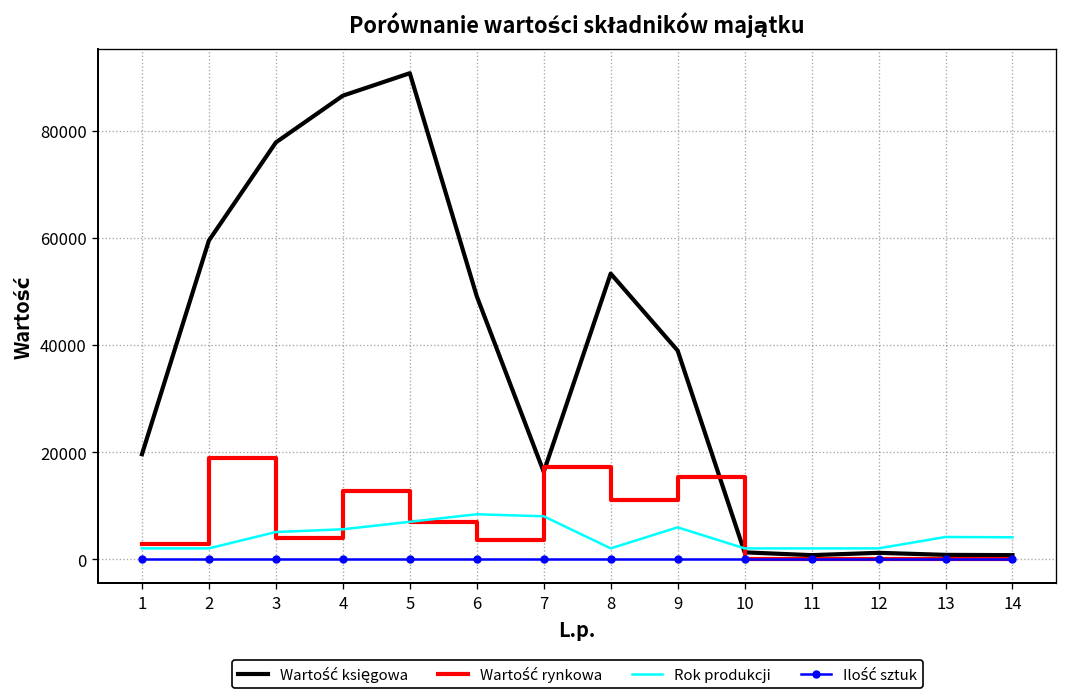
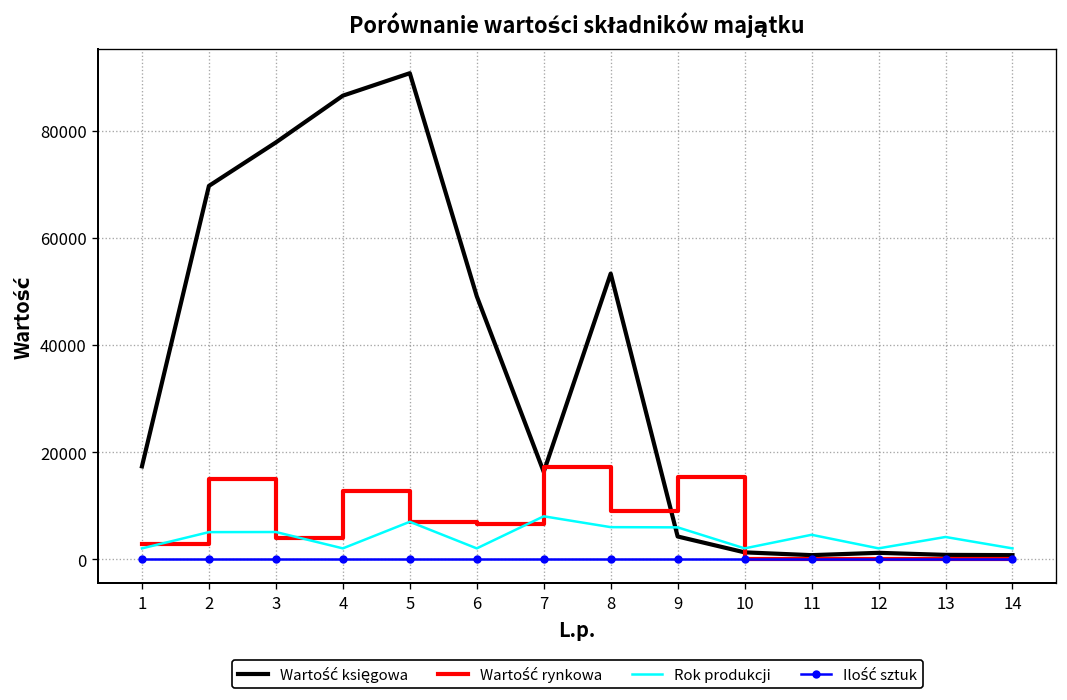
Wartość księgowa, 1: 20000 -> 17000
Wartość księgowa, 2: 60000 -> 70000
Wartość rynkowa, 2: 19000 -> 15000
Rok produkcji, 2: 2000 -> 5000
Rok produkcji, 4: 6000 -> 2000
Wartość rynkowa, 6: 4000 -> 7000
Rok produkcji, 6: 8000 -> 2000
Wartość rynkowa, 8: 11000 -> 9000
Rok produkcji, 8: 2000 -> 6000
Wartość księgowa, 9: 39000 -> 4000
Rok produkcji, 11: 2000 -> 5000
Rok produkcji, 14: 4000 -> 2000
